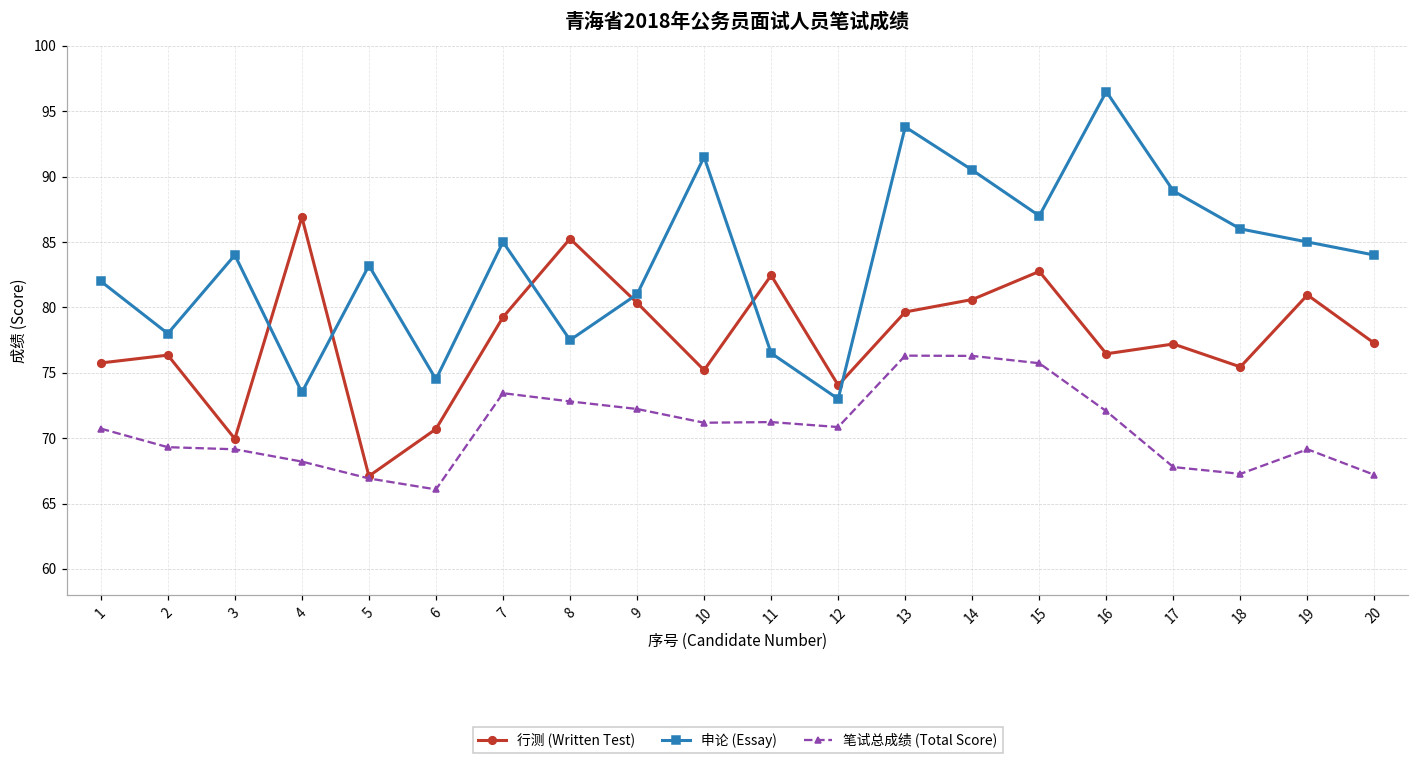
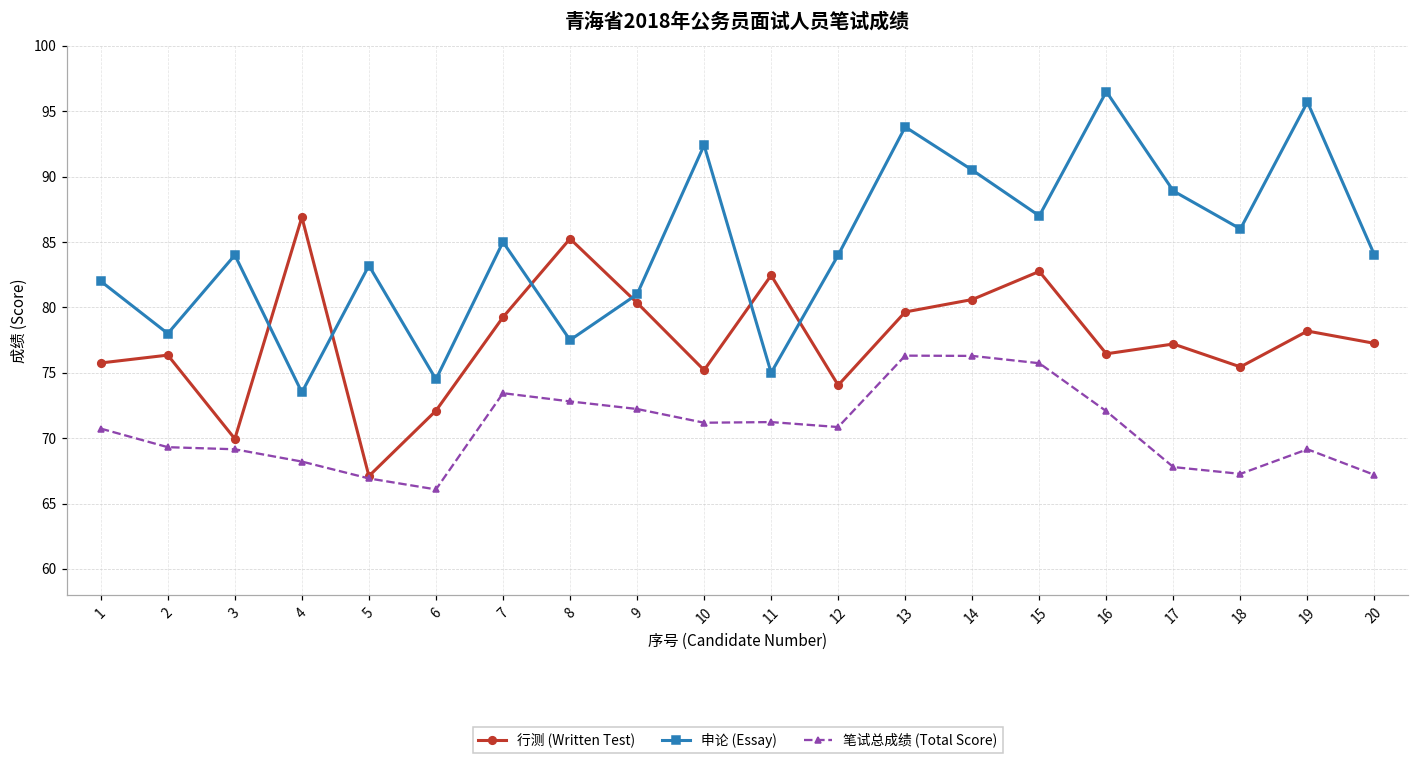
行测 (Written Test), 6: 70.7 -> 72.1
申论 (Essay), 10: 91.5 -> 92.4
申论 (Essay), 11: 76.5 -> 75.0
申论 (Essay), 12: 73 -> 84
行测 (Written Test), 19: 81.0 -> 78.2
申论 (Essay), 19: 85.0 -> 95.7
